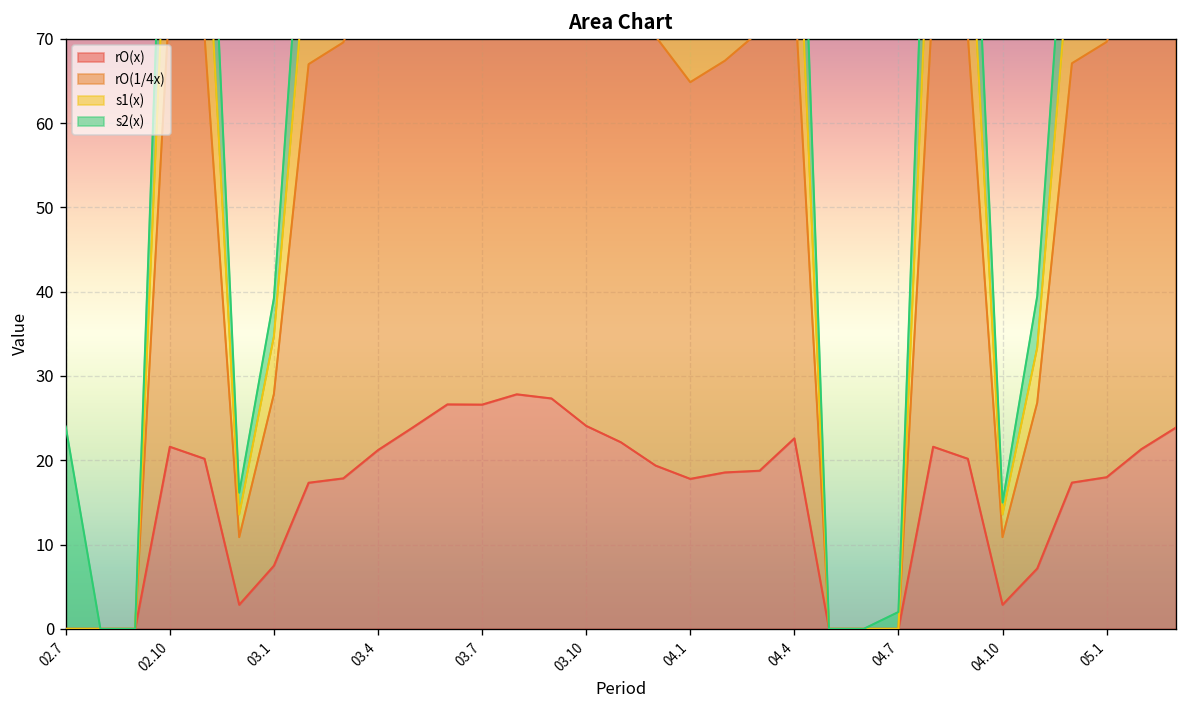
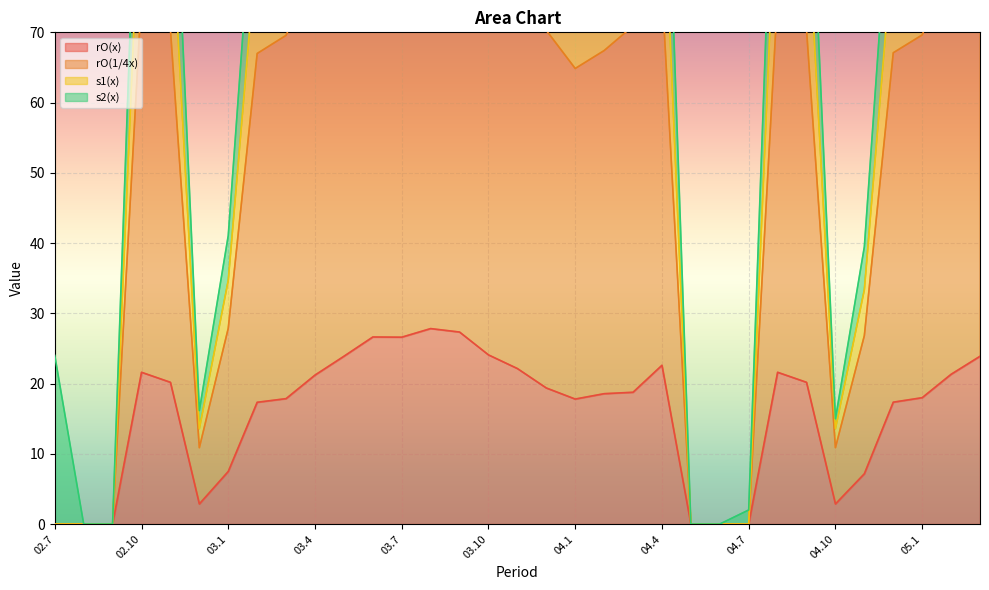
s2(x), 03.1: 5 -> 6
